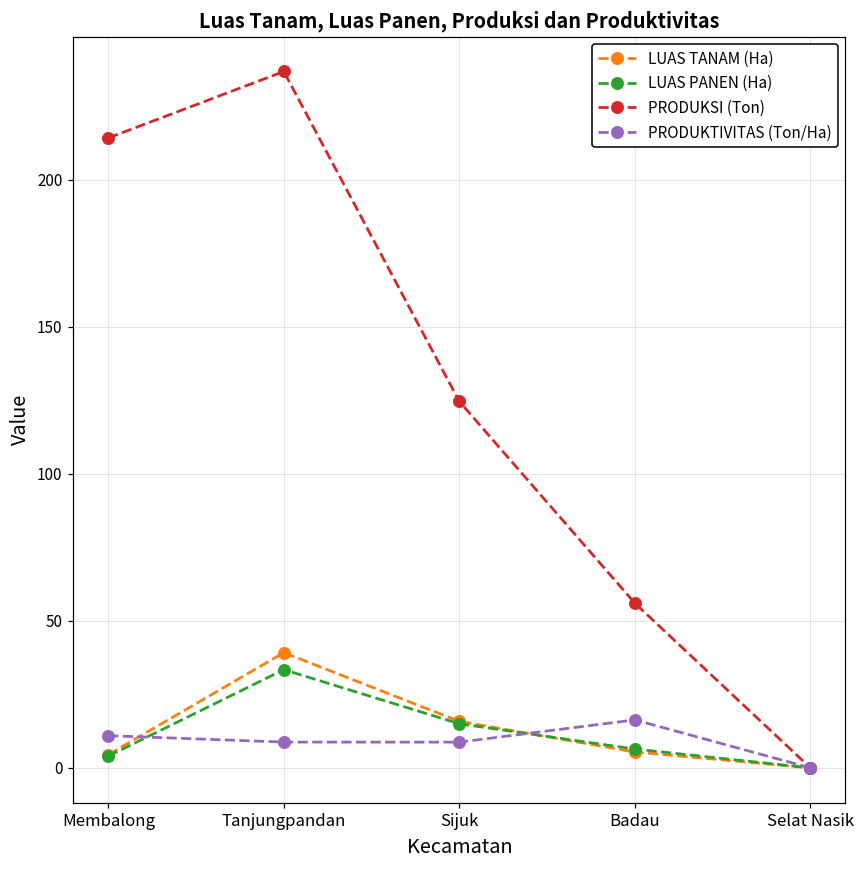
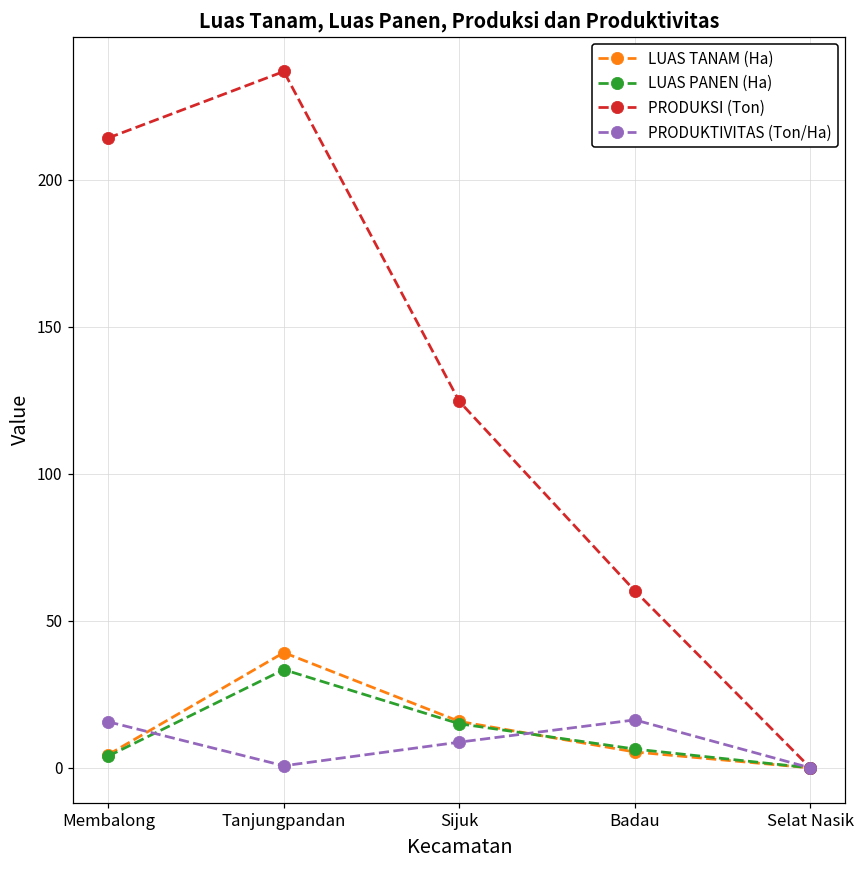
PRODUKTIVITAS (Ton/Ha), Membalong: 11 -> 16
PRODUKTIVITAS (Ton/Ha), Tanjungpandan: 9 -> 1
PRODUKSI (Ton), Badau: 56 -> 60
